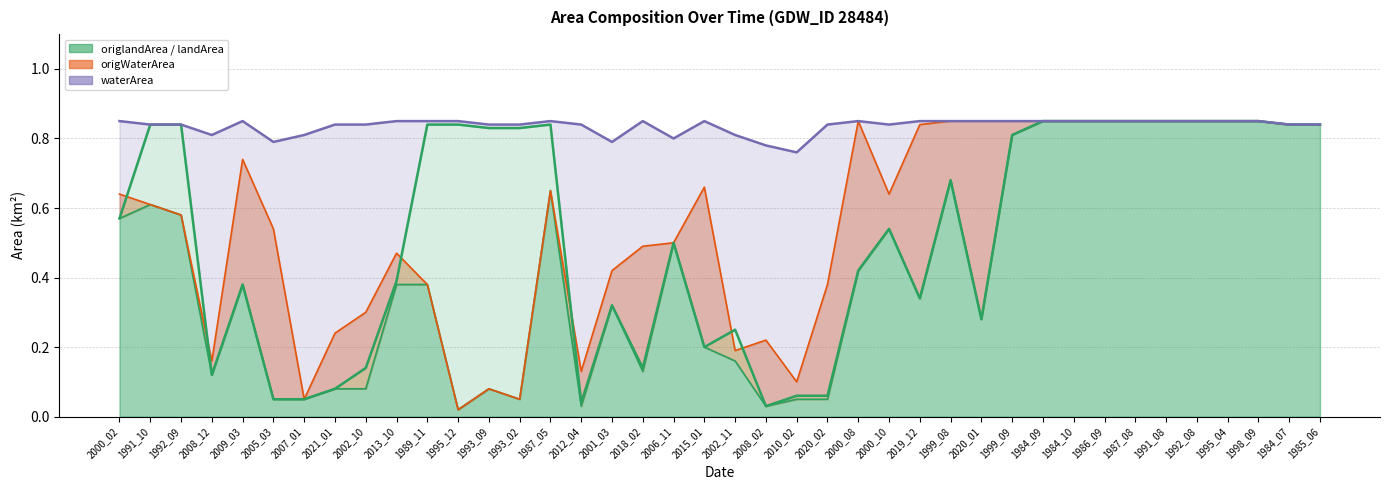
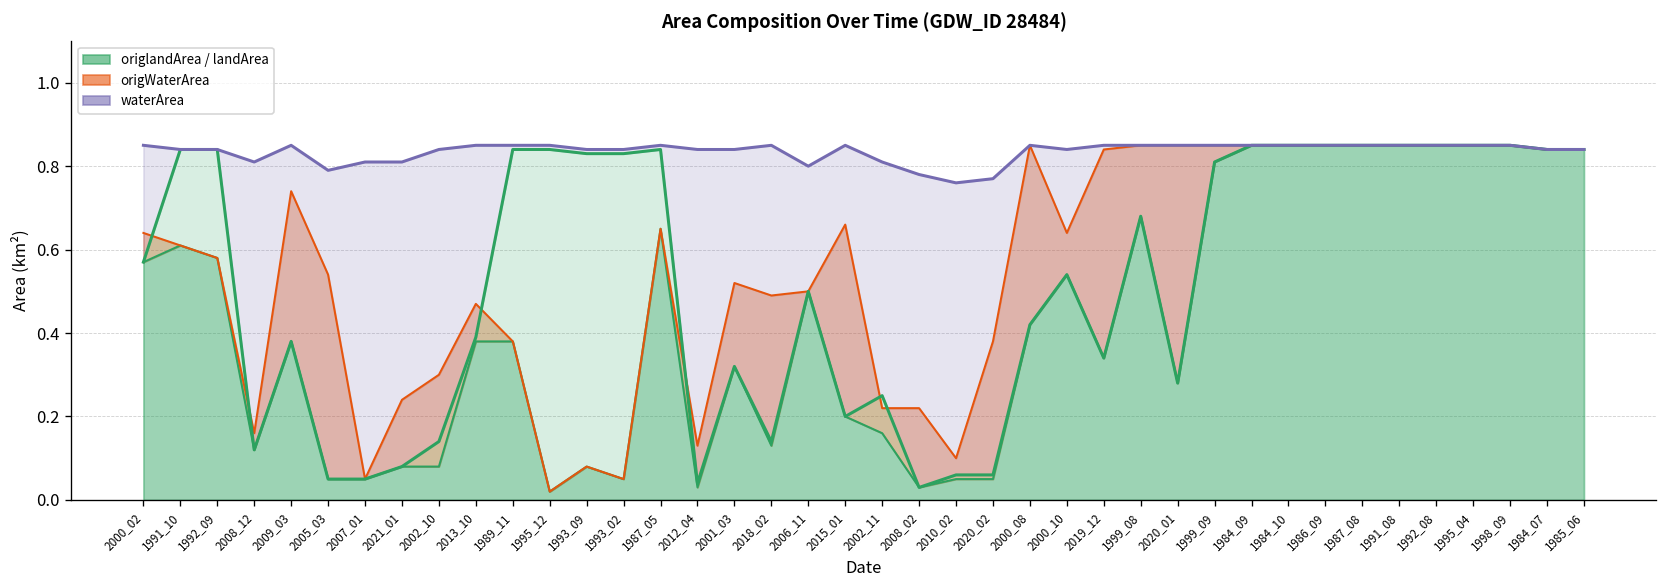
waterArea, 2021_01: 0.76 -> 0.73
origWaterArea, 2001_03: 0.1 -> 0.2
waterArea, 2001_03: 0.47 -> 0.52
origWaterArea, 2002_11: 0.03 -> 0.06
waterArea, 2020_02: 0.78 -> 0.71
